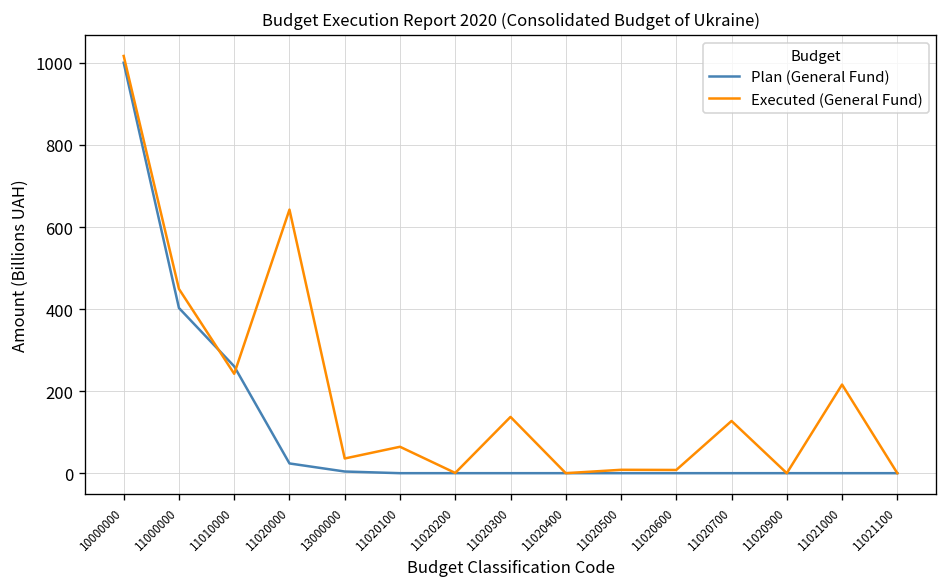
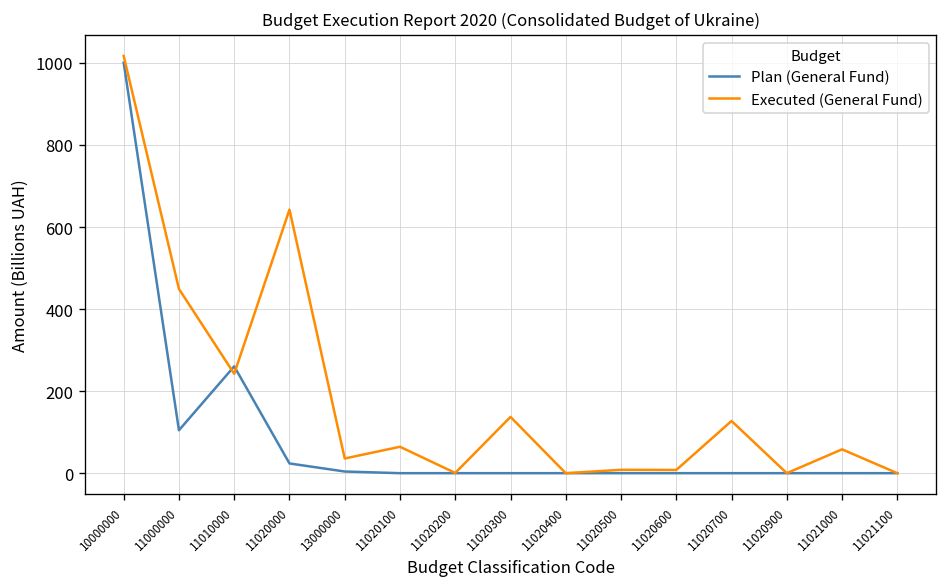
Plan (General Fund), 11000000: 400 -> 100
Executed (General Fund), 11021000: 220 -> 60
